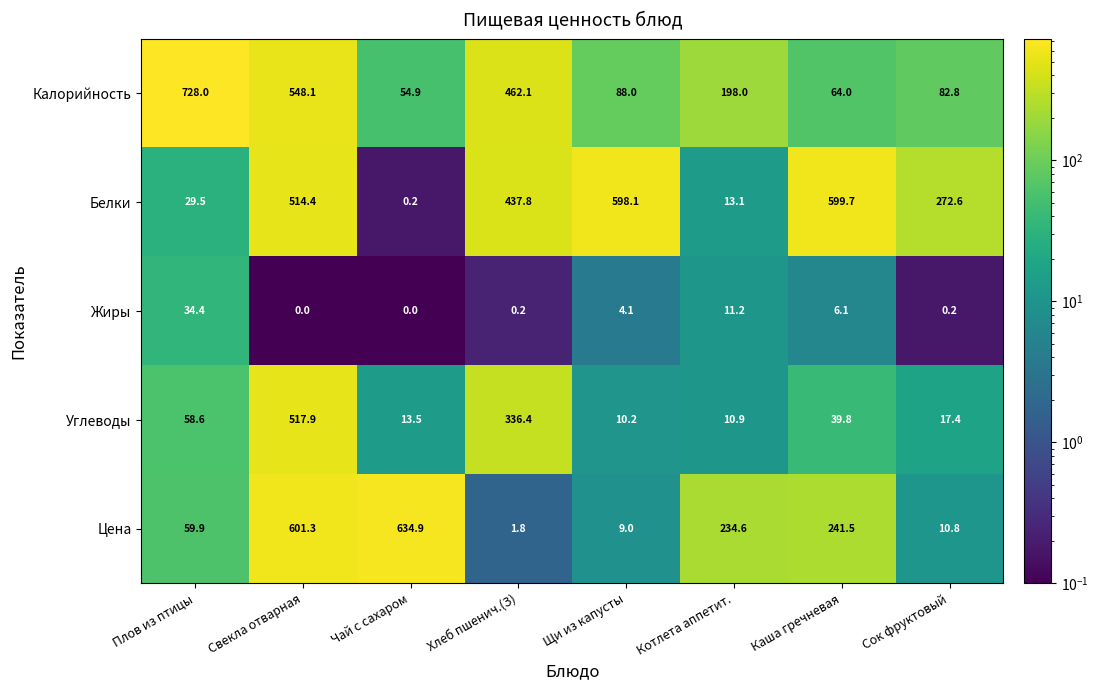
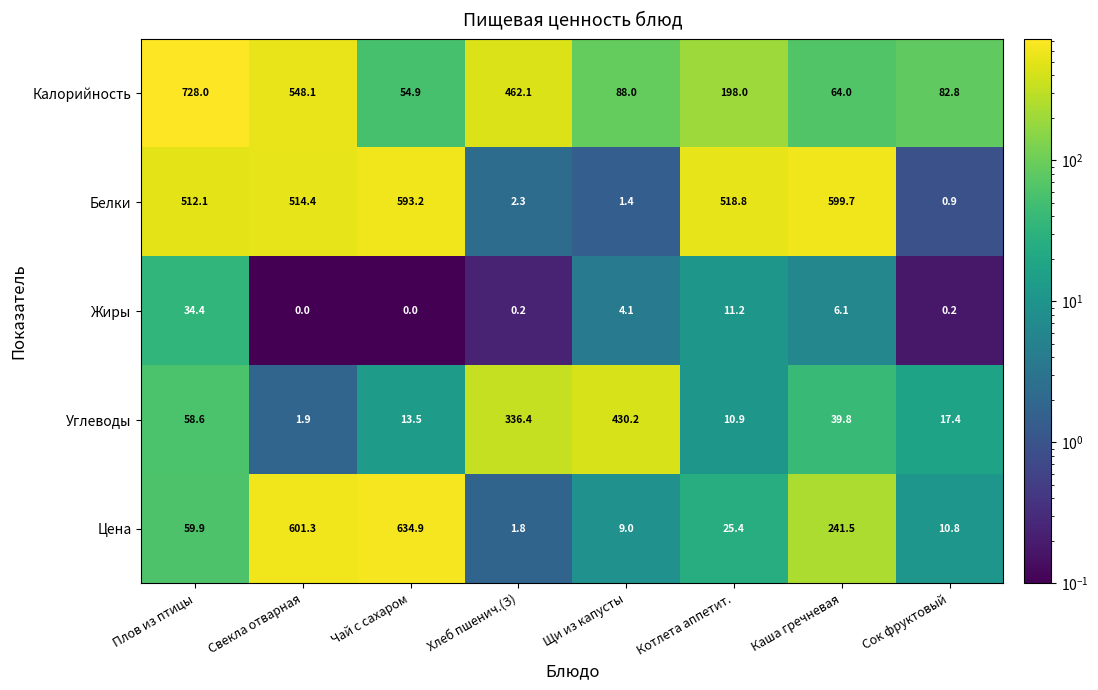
Белки, Плов из птицы: 29.5 -> 512.1
Белки, Чай с сахаром: 0.2 -> 593.2
Белки, Хлеб пшенич.(З): 437.8 -> 2.3
Белки, Щи из капусты: 598.1 -> 1.4
Белки, Котлета аппетит.: 13.1 -> 518.8
Белки, Сок фруктовый: 272.6 -> 0.9
Углеводы, Свекла отварная: 517.9 -> 1.9
Углеводы, Щи из капусты: 10.2 -> 430.2
Цена, Котлета аппетит.: 234.6 -> 25.4
